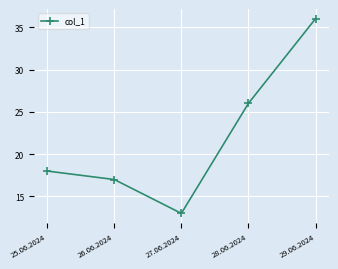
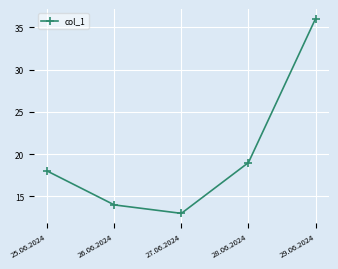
26.06.2024: 17 -> 14
28.06.2024: 26 -> 19
